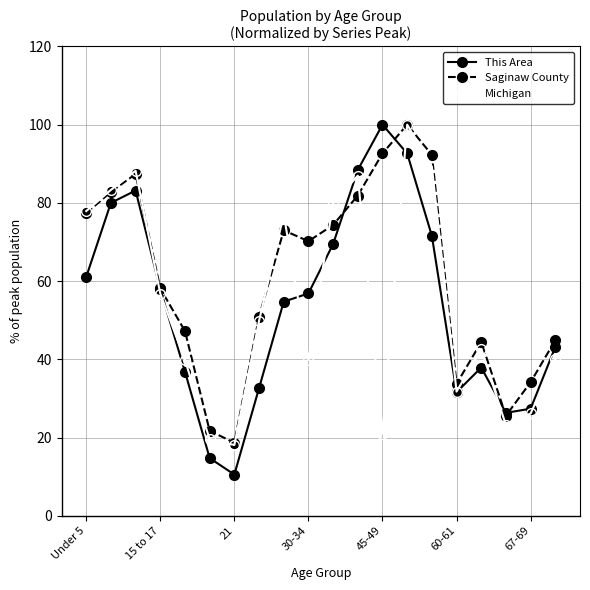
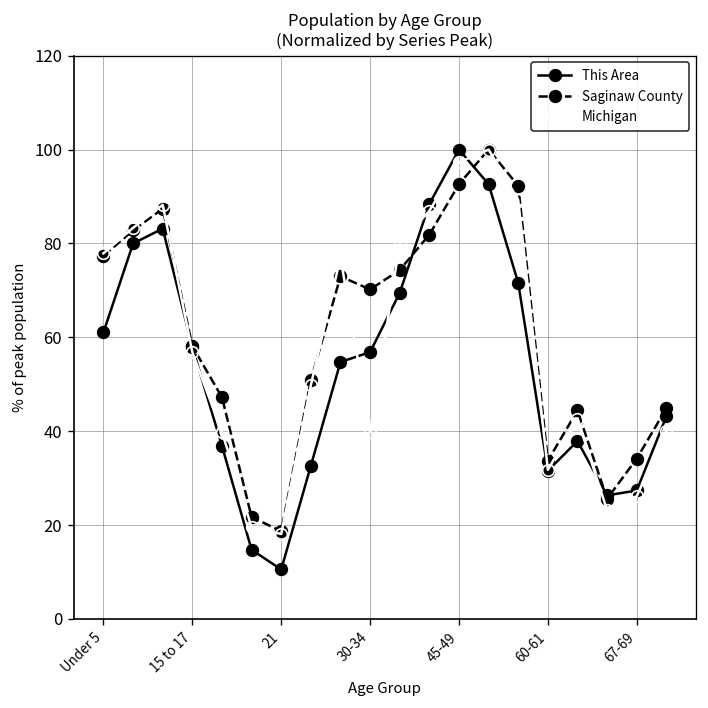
Michigan, 45-49: 21 -> 97
